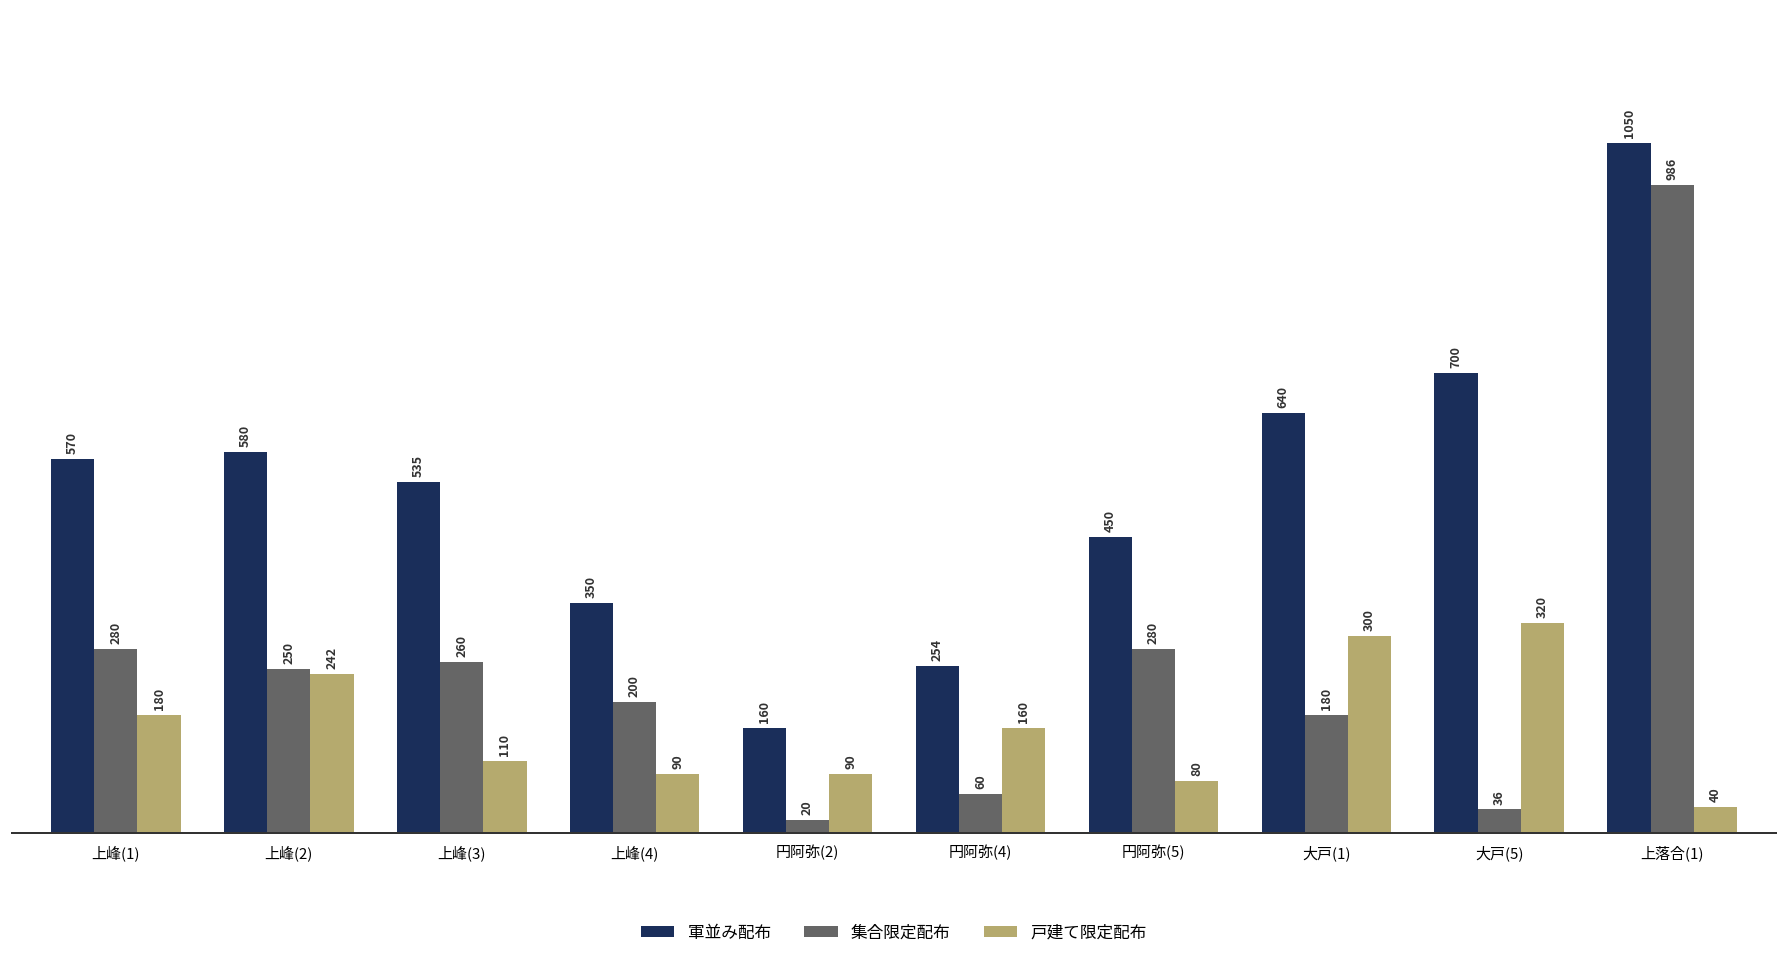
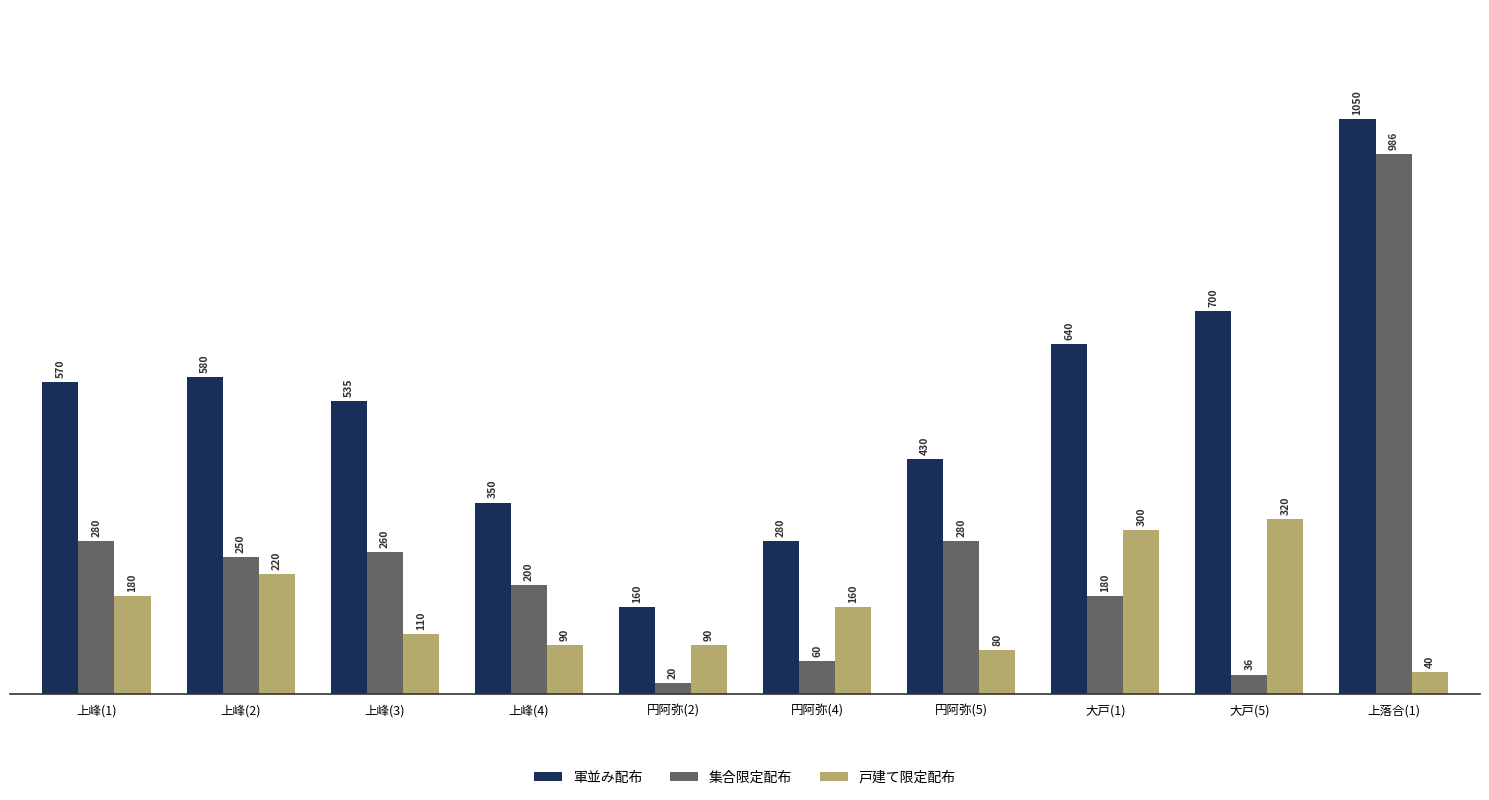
戸建て限定配布, 上峰(2): 242 -> 220
軍並み配布, 円阿弥(4): 254 -> 280
軍並み配布, 円阿弥(5): 450 -> 430
